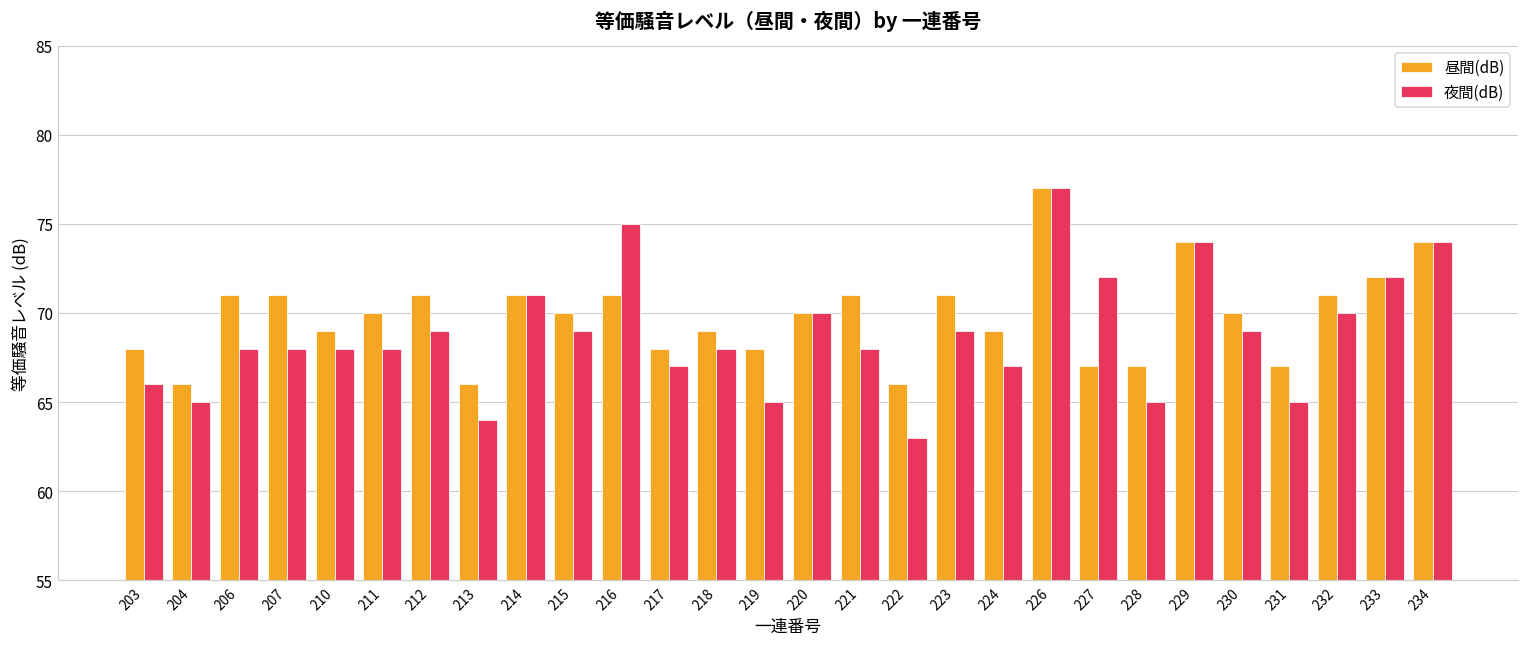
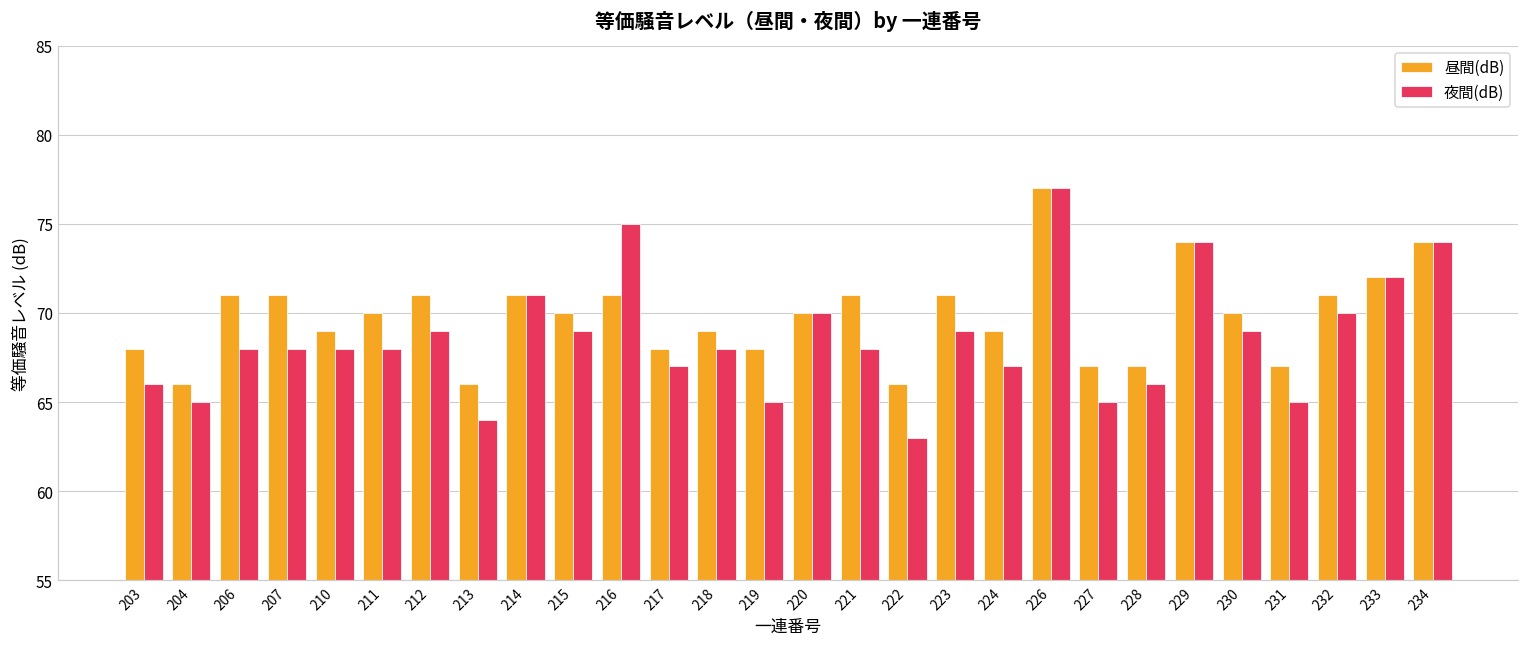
夜間(dB), 227: 72 -> 65
夜間(dB), 228: 65 -> 66
